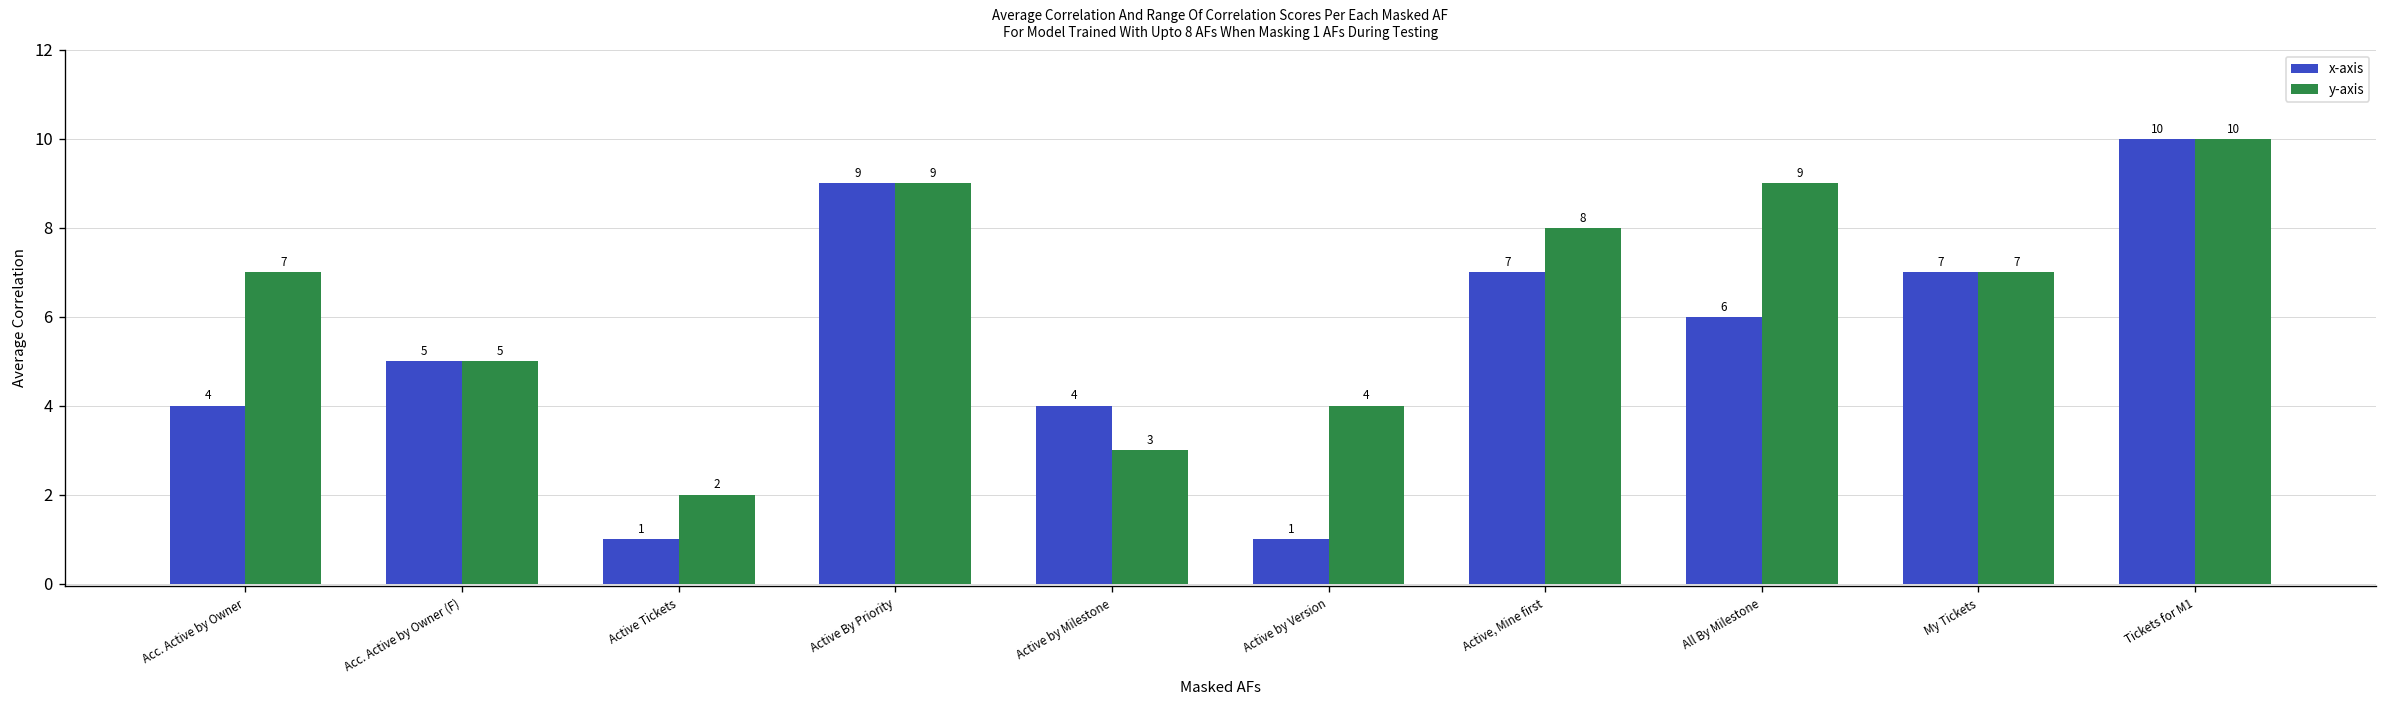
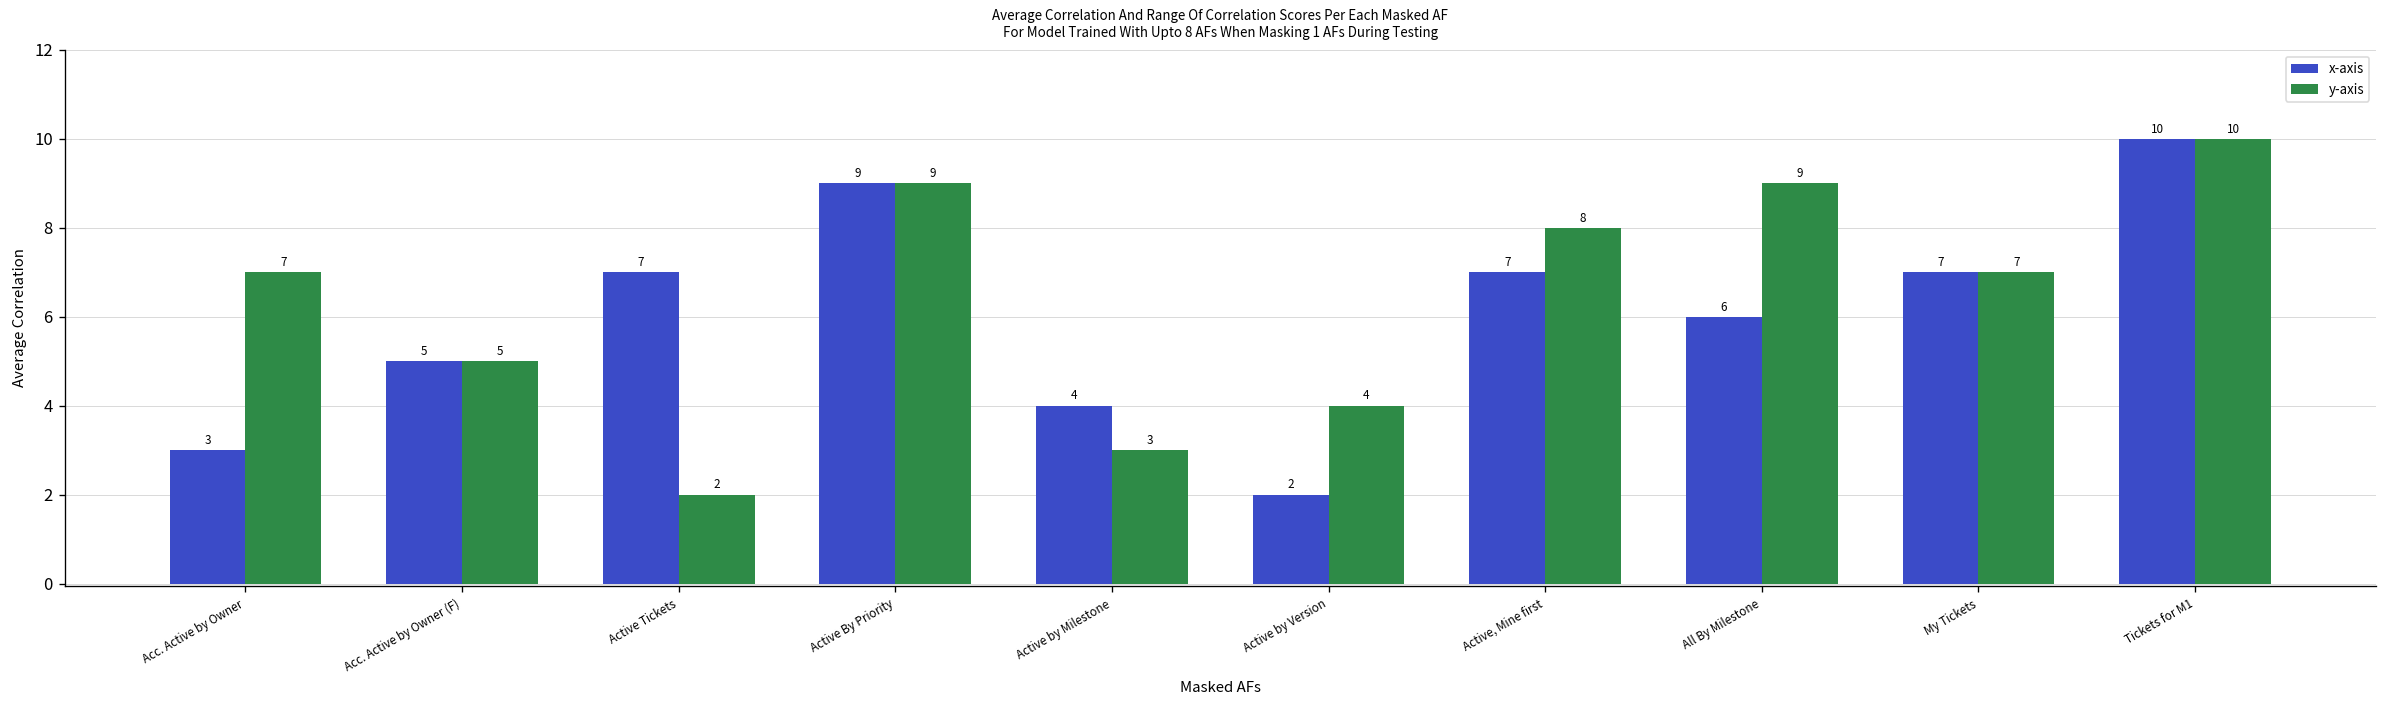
x-axis, Acc. Active by Owner: 4 -> 3
x-axis, Active Tickets: 1 -> 7
x-axis, Active by Version: 1 -> 2
